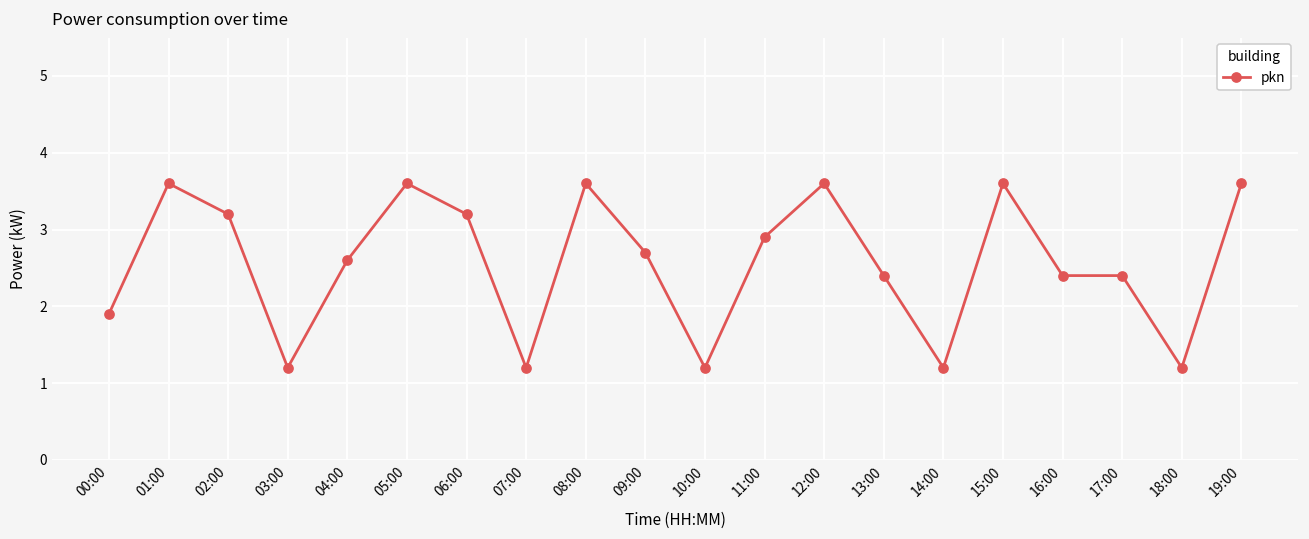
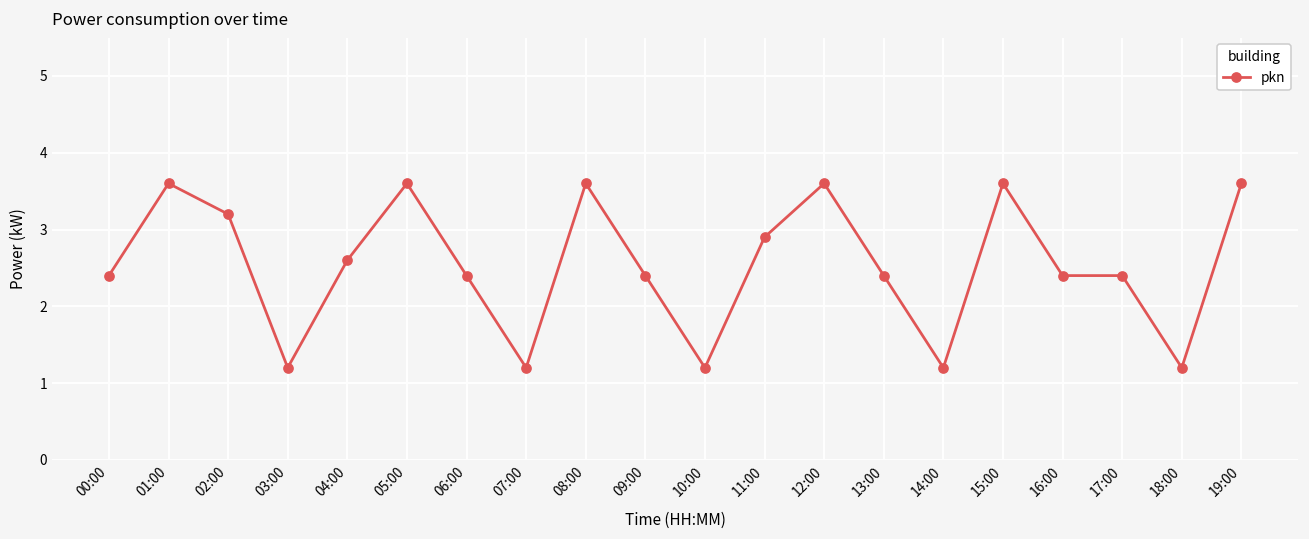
00:00: 1.9 -> 2.4
06:00: 3.2 -> 2.4
09:00: 2.7 -> 2.4
